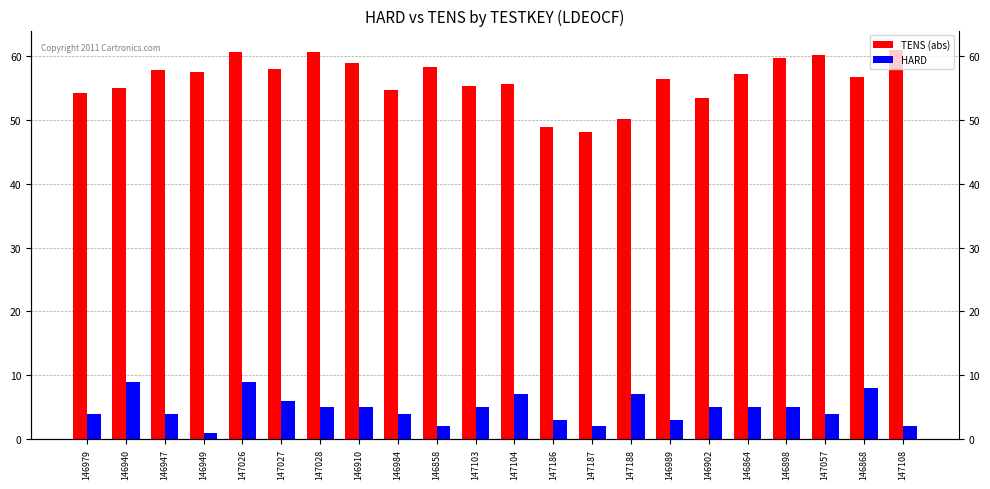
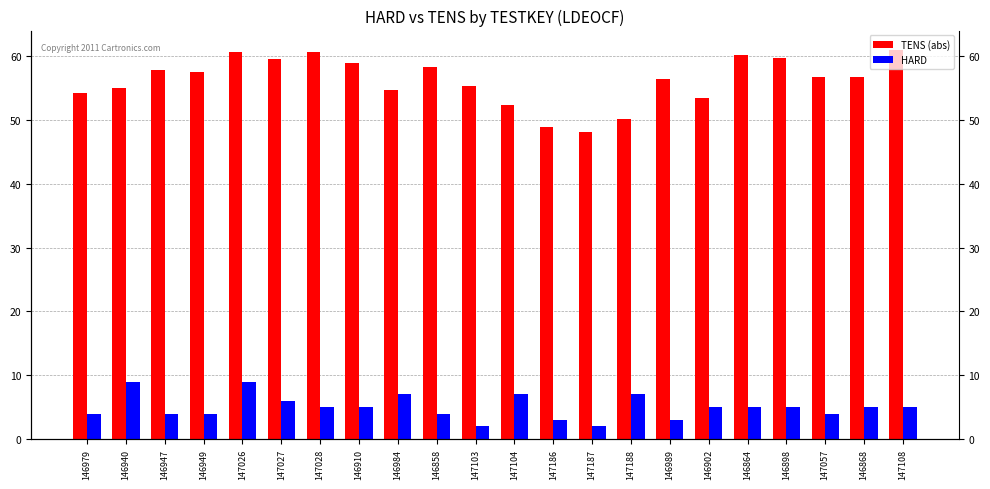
HARD, 146949: 1 -> 4
TENS (abs), 147027: 58 -> 60
HARD, 146984: 4 -> 7
HARD, 146858: 2 -> 4
HARD, 147103: 5 -> 2
TENS (abs), 147104: 56 -> 52
TENS (abs), 146864: 57 -> 60
TENS (abs), 147057: 60 -> 57
HARD, 146868: 8 -> 5
HARD, 147108: 2 -> 5
